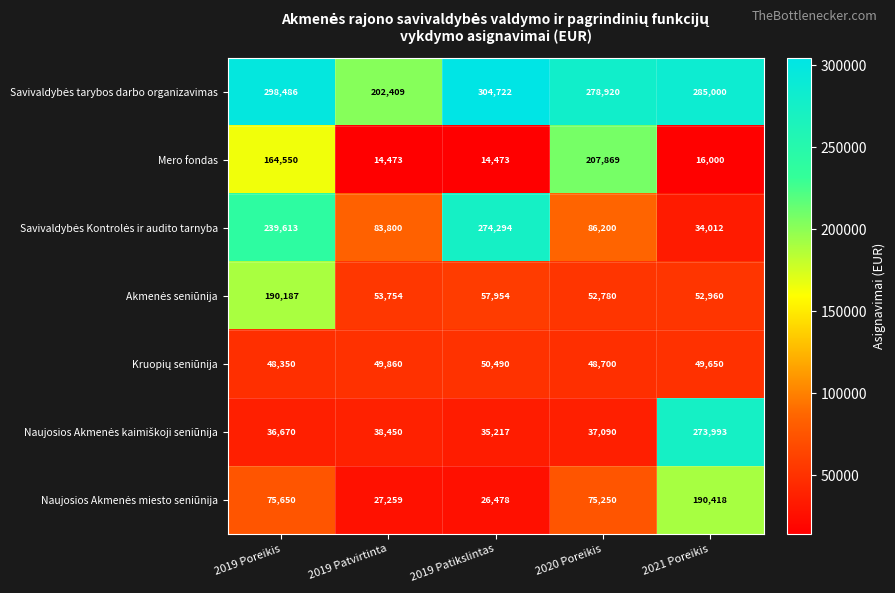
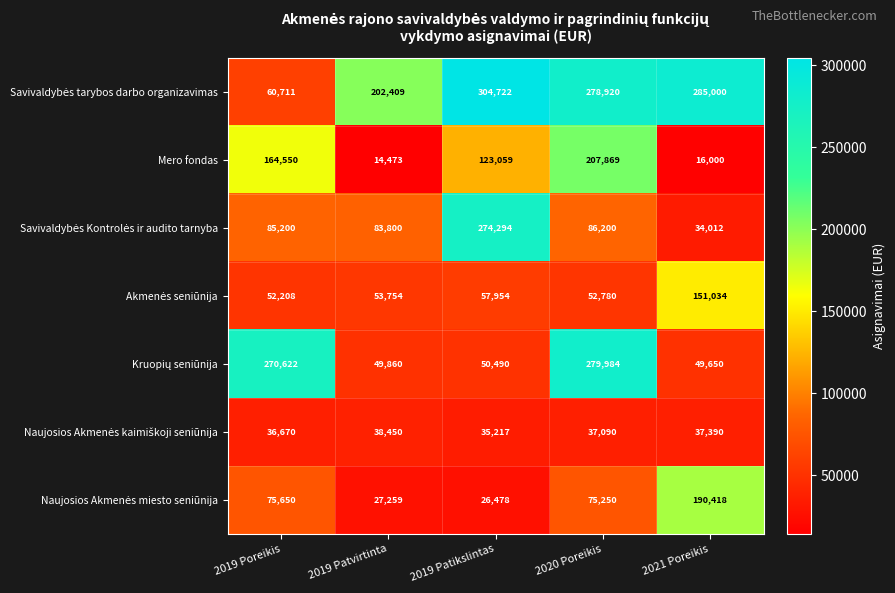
Savivaldybės tarybos darbo organizavimas, 2019 Poreikis: 298,486 -> 60,711
Mero fondas, 2019 Patikslintas: 14,473 -> 123,059
Savivaldybės Kontrolės ir audito tarnyba, 2019 Poreikis: 239,613 -> 85,200
Akmenės seniūnija, 2019 Poreikis: 190,187 -> 52,208
Akmenės seniūnija, 2021 Poreikis: 52,960 -> 151,034
Kruopių seniūnija, 2019 Poreikis: 48,350 -> 270,622
Kruopių seniūnija, 2020 Poreikis: 48,700 -> 279,984
Naujosios Akmenės kaimiškoji seniūnija, 2021 Poreikis: 273,993 -> 37,390
